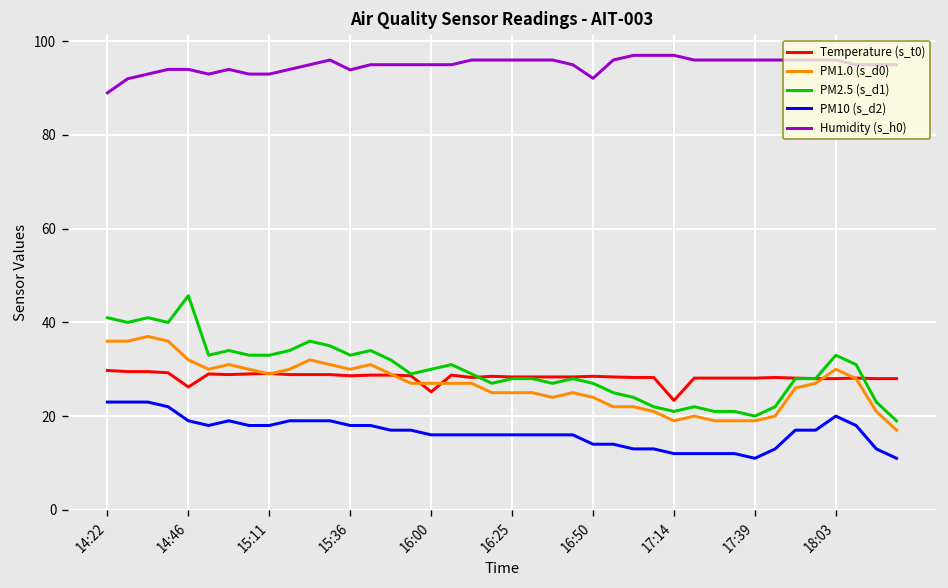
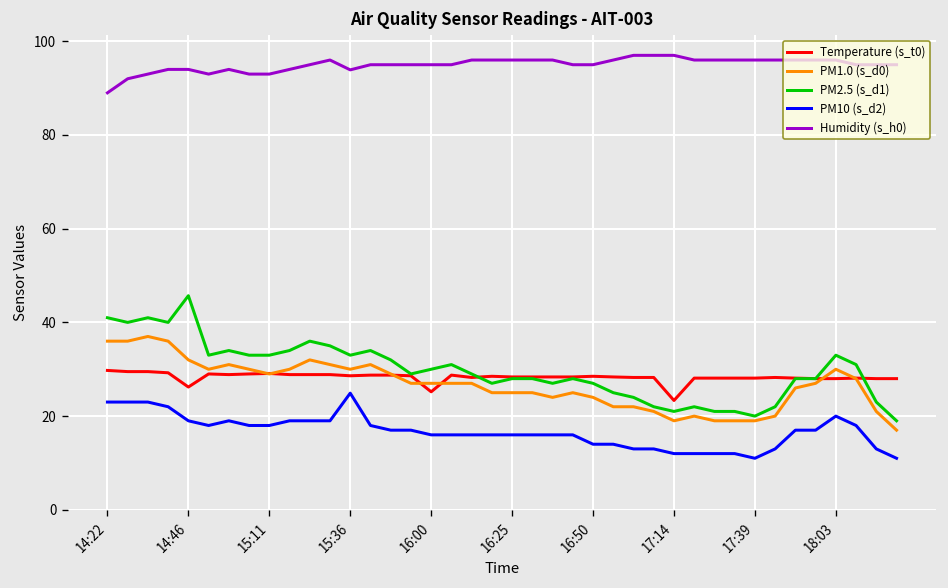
PM10 (s_d2), 15:36: 18 -> 25
Humidity (s_h0), 16:50: 92 -> 95
